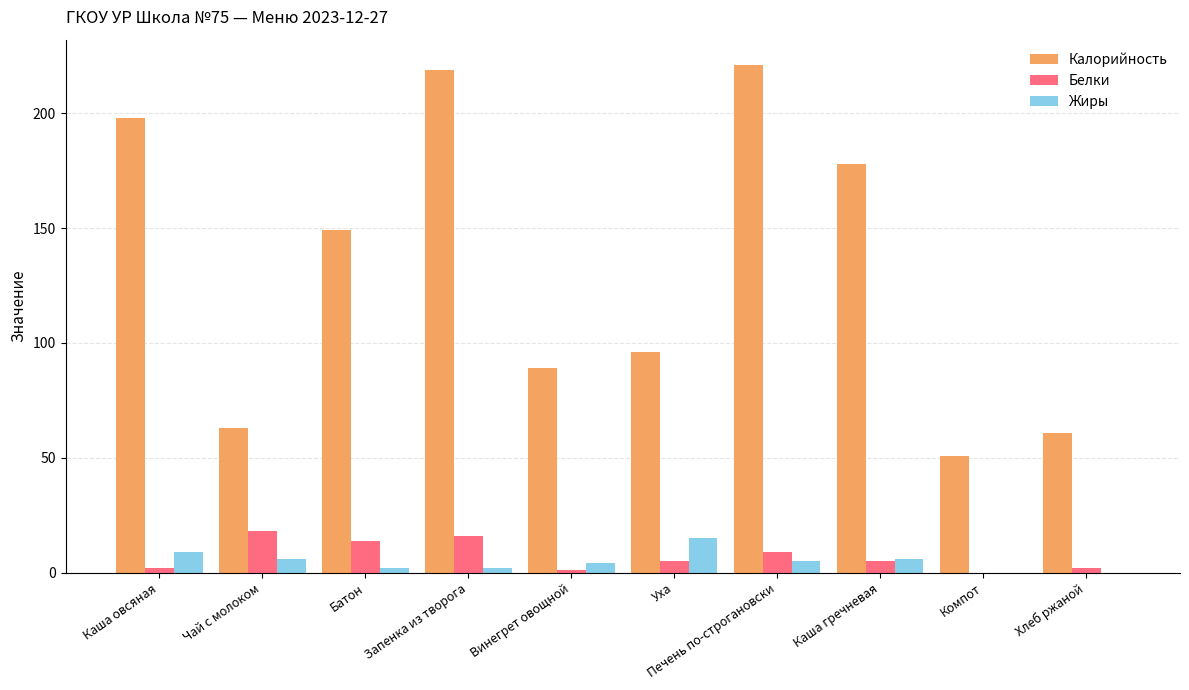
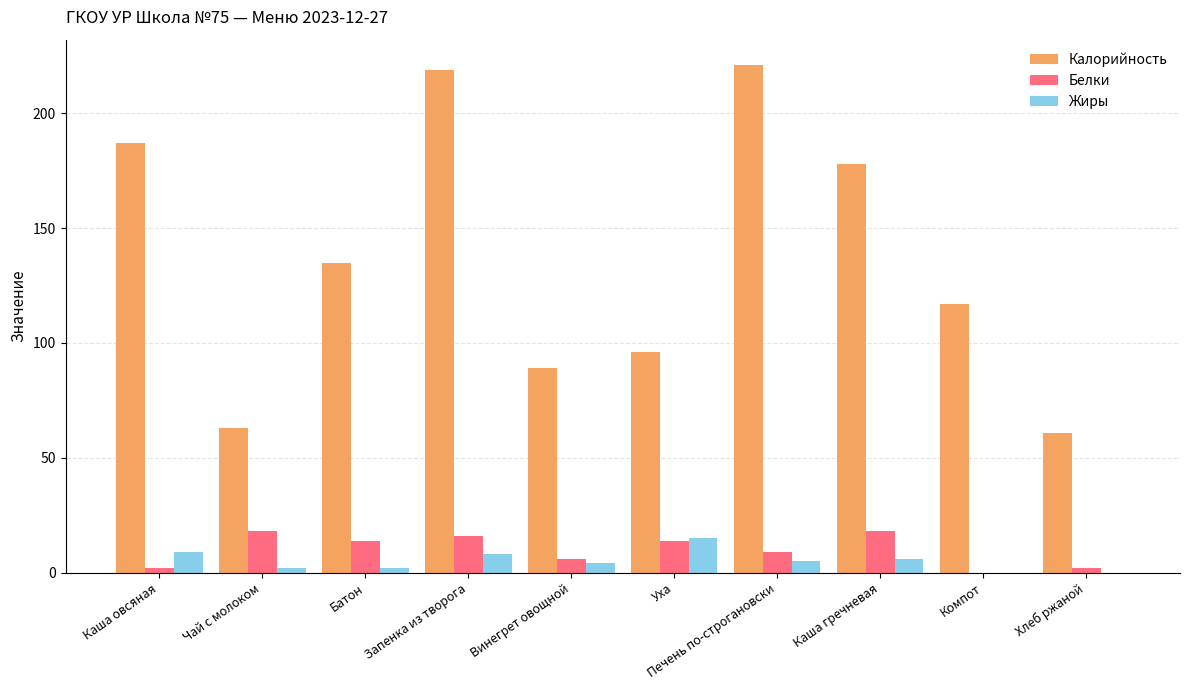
Калорийность, Каша овсяная: 198 -> 187
Жиры, Чай с молоком: 6 -> 2
Калорийность, Батон: 149 -> 135
Жиры, Запенка из творога: 2 -> 8
Белки, Винегрет овощной: 1 -> 6
Белки, Уха: 5 -> 14
Белки, Каша гречневая: 5 -> 18
Калорийность, Компот: 51 -> 117
